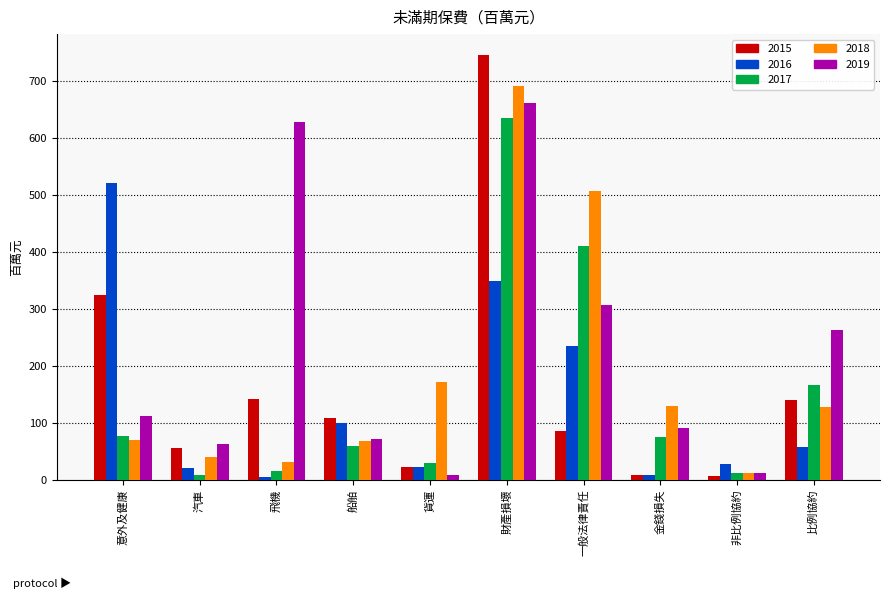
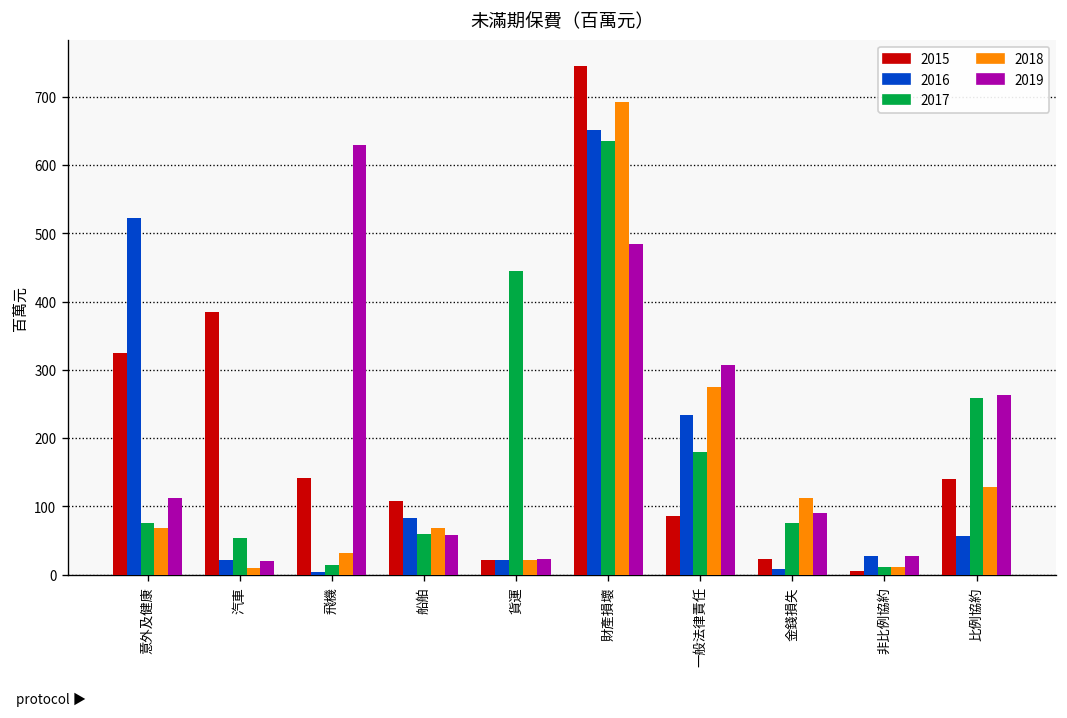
2015, 汽車: 60 -> 390
2017, 汽車: 10 -> 50
2018, 汽車: 40 -> 10
2019, 汽車: 60 -> 20
2016, 船舶: 100 -> 80
2019, 船舶: 70 -> 60
2017, 貨運: 30 -> 440
2018, 貨運: 170 -> 20
2019, 貨運: 10 -> 20
2016, 財產損壞: 350 -> 650
2019, 財產損壞: 660 -> 480
2017, 一般法律責任: 410 -> 180
2018, 一般法律責任: 510 -> 280
2015, 金錢損失: 10 -> 20
2018, 金錢損失: 130 -> 110
2019, 非比例協約: 10 -> 30
2017, 比例協約: 170 -> 260
